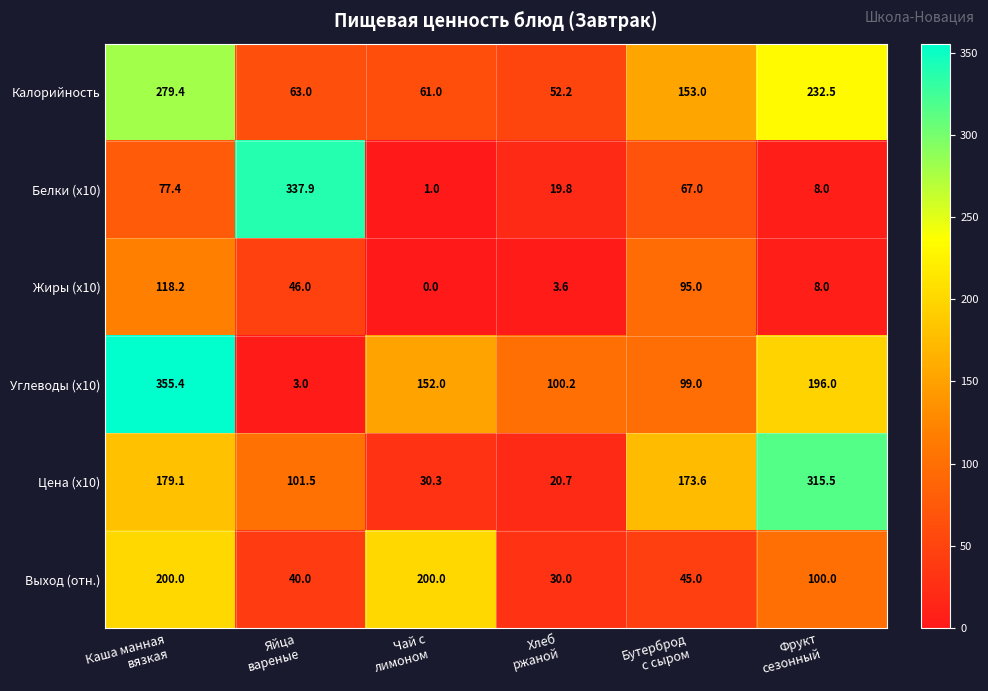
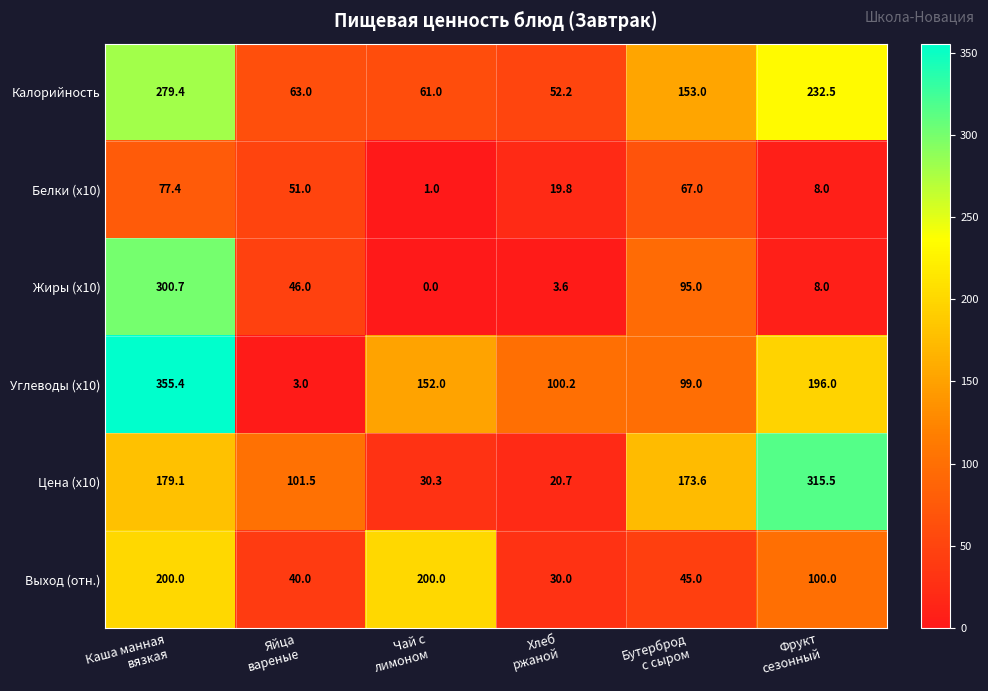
Белки (x10), Яйца вареные: 337.9 -> 51.0
Жиры (x10), Каша манная вязкая: 118.2 -> 300.7
